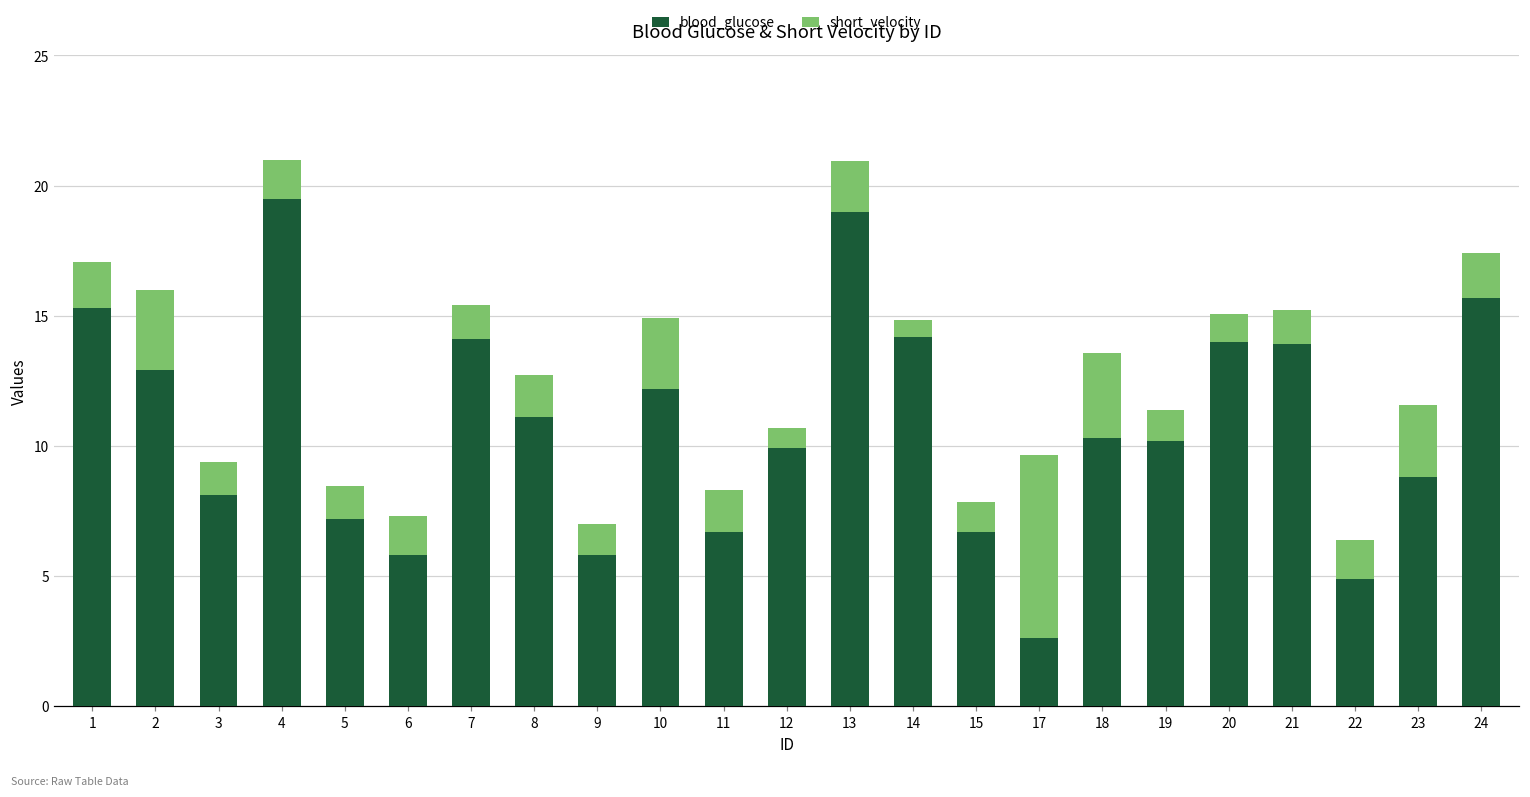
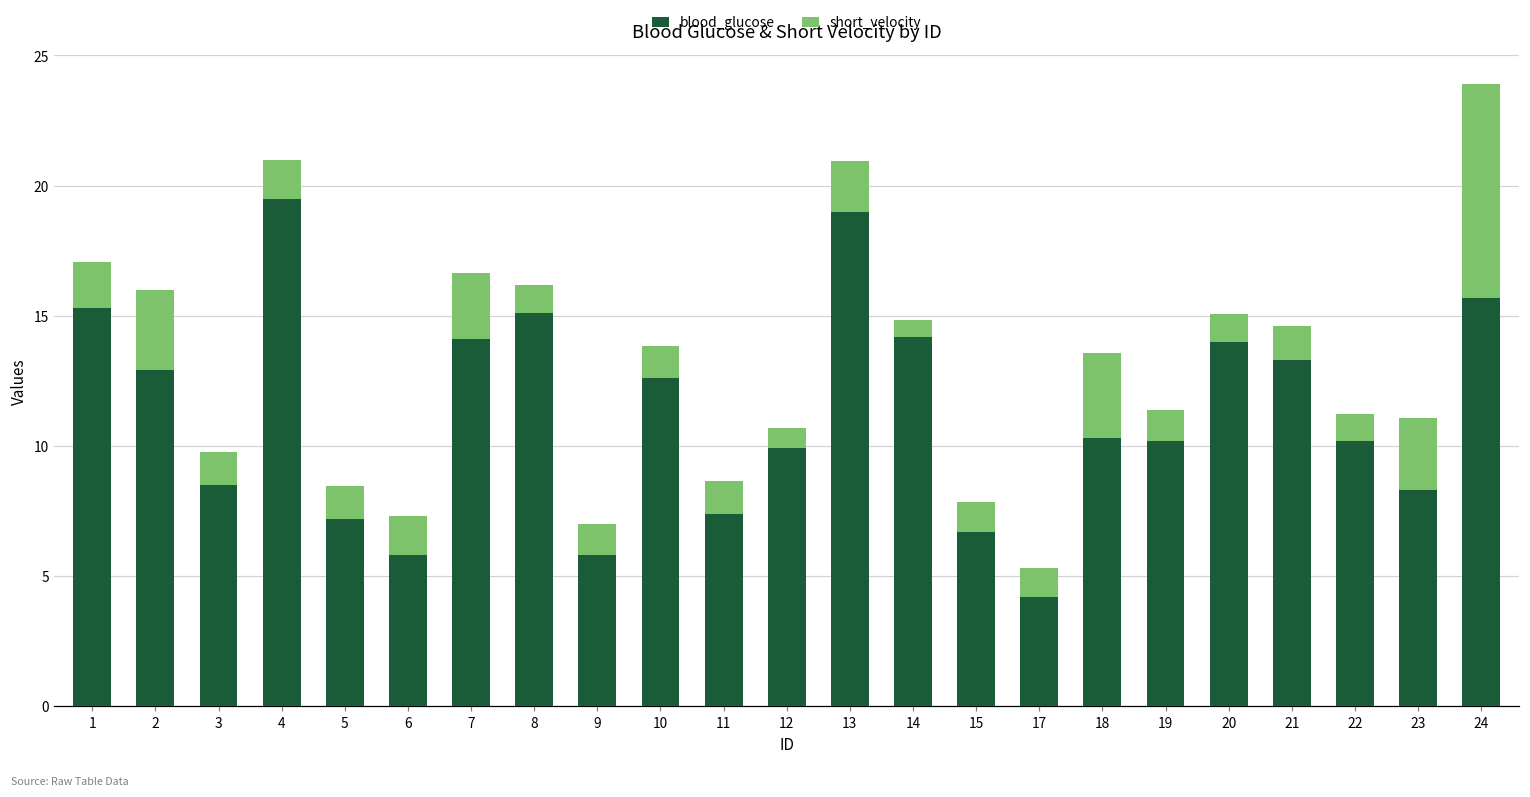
blood_glucose, 3: 8.1 -> 8.5
short_velocity, 7: 1.3 -> 2.6
blood_glucose, 8: 11.1 -> 15.1
short_velocity, 8: 1.6 -> 1.1
blood_glucose, 10: 12.2 -> 12.6
short_velocity, 10: 2.7 -> 1.2
blood_glucose, 11: 6.7 -> 7.4
short_velocity, 11: 1.6 -> 1.3
blood_glucose, 17: 2.6 -> 4.2
short_velocity, 17: 7.1 -> 1.1
blood_glucose, 21: 13.9 -> 13.3
blood_glucose, 22: 4.9 -> 10.2
short_velocity, 22: 1.5 -> 1.0
blood_glucose, 23: 8.8 -> 8.3
short_velocity, 24: 1.7 -> 8.2
